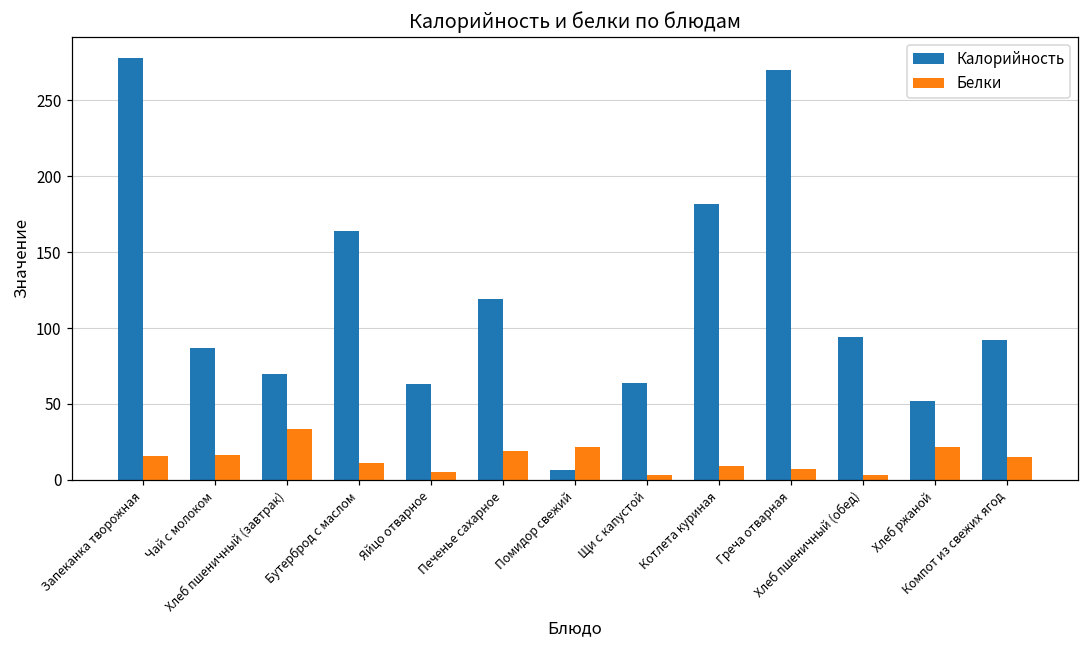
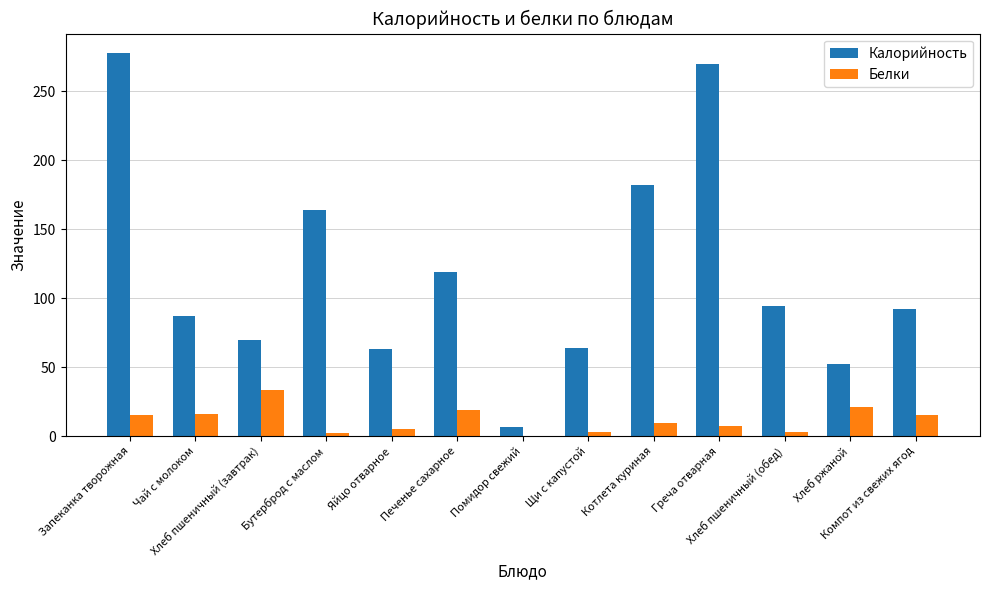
Белки, Бутерброд с маслом: 11 -> 2
Белки, Помидор свежий: 22 -> 0
